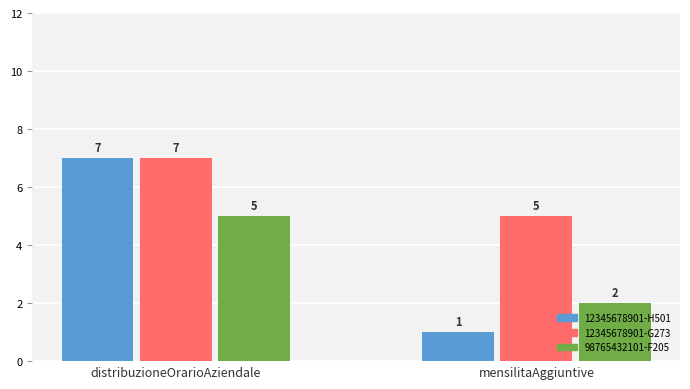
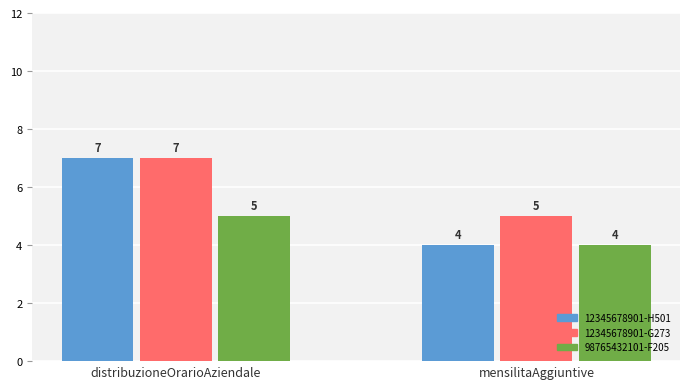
12345678901-H501, mensilitaAggiuntive: 1 -> 4
98765432101-F205, mensilitaAggiuntive: 2 -> 4
